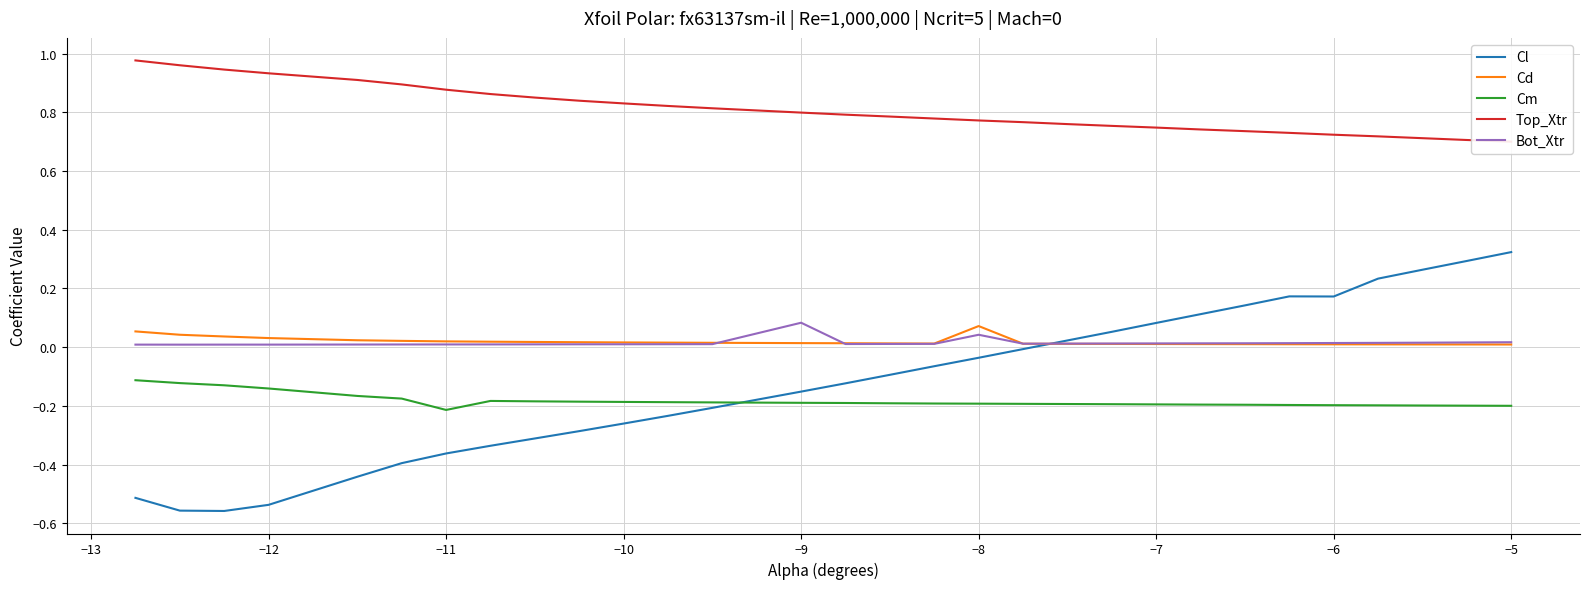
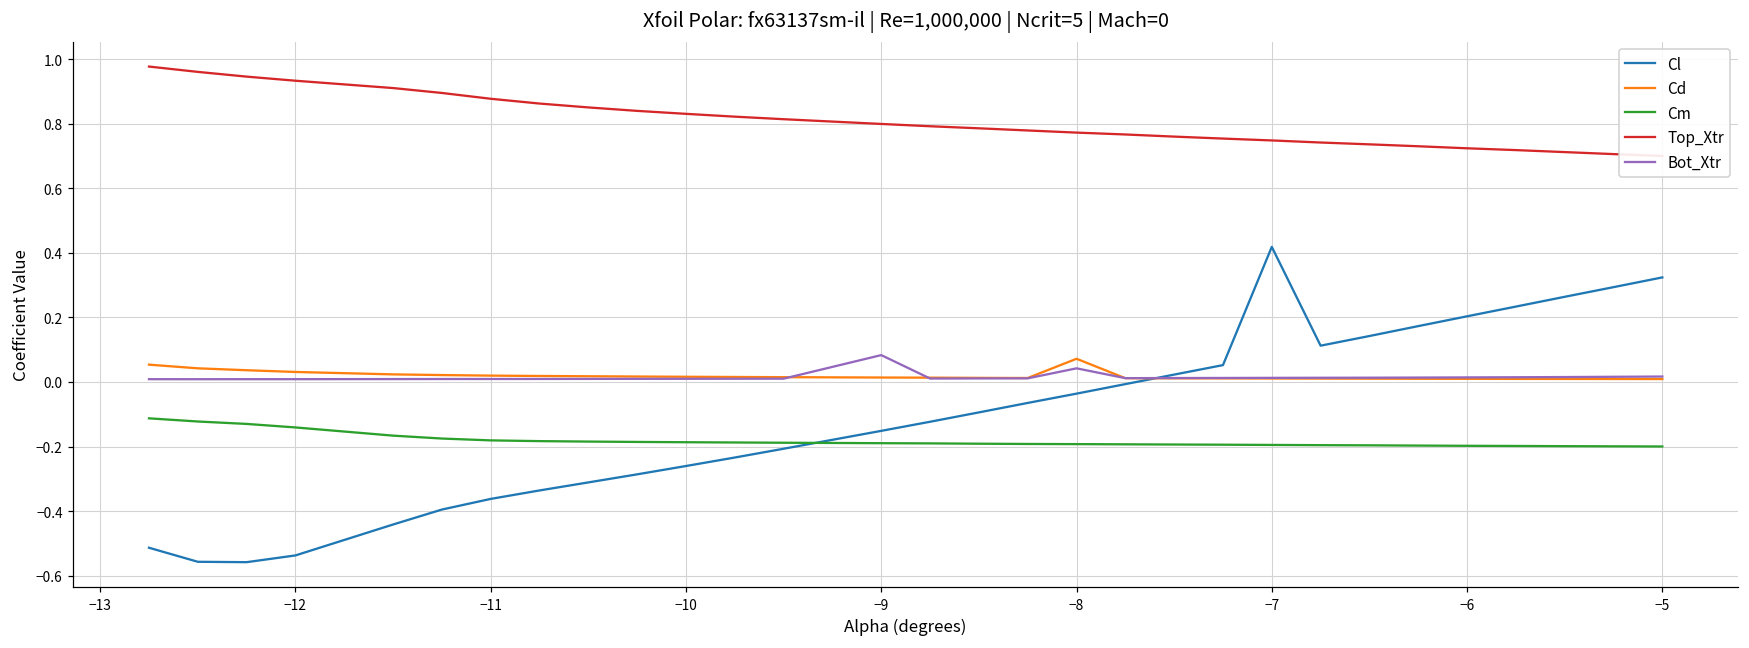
Cm, −11: -0.21 -> -0.18
Cl, −7: 0.08 -> 0.42
Cl, −6: 0.17 -> 0.20
